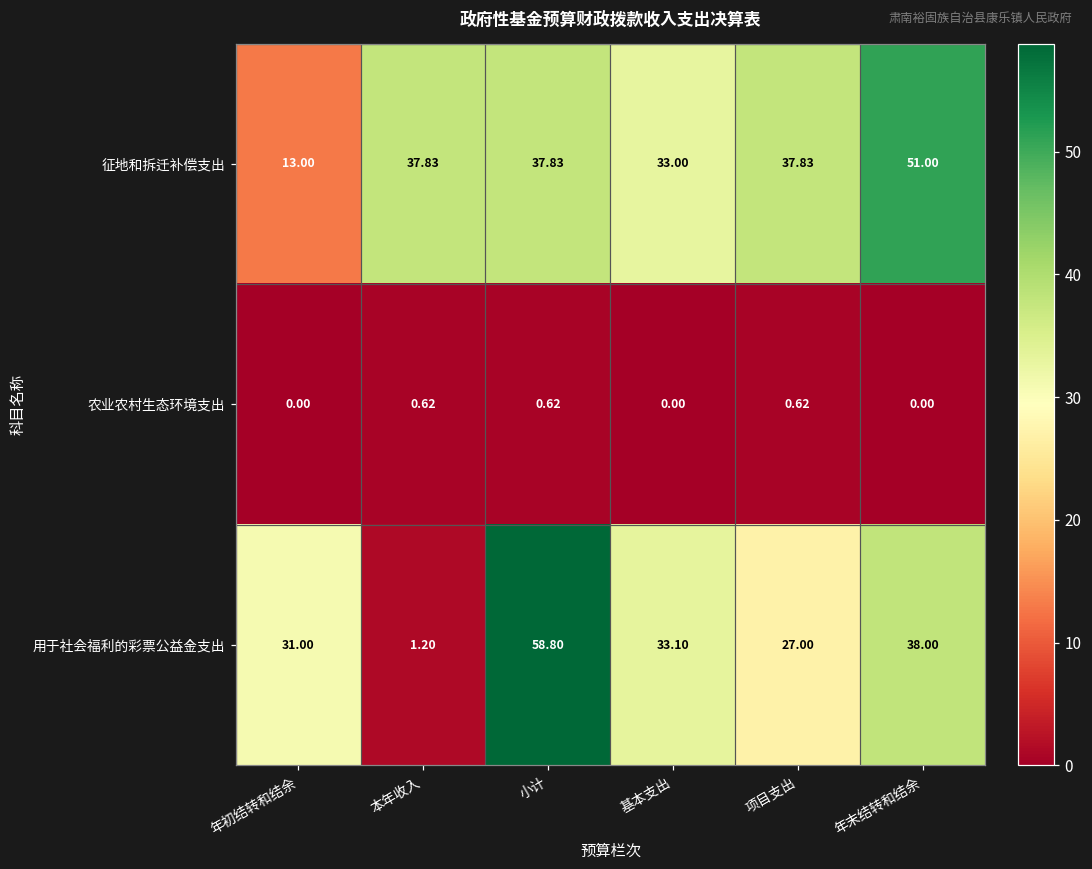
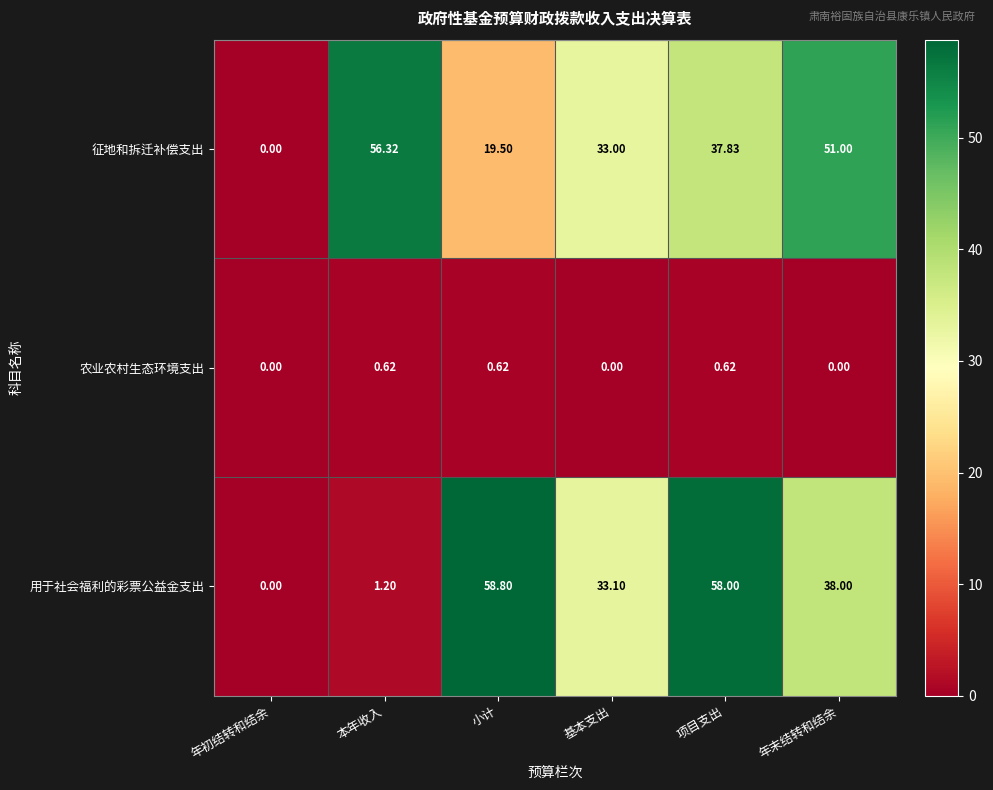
征地和拆迁补偿支出, 年初结转和结余: 13.00 -> 0.00
征地和拆迁补偿支出, 本年收入: 37.83 -> 56.32
征地和拆迁补偿支出, 小计: 37.83 -> 19.50
用于社会福利的彩票公益金支出, 年初结转和结余: 31.00 -> 0.00
用于社会福利的彩票公益金支出, 项目支出: 27.00 -> 58.00
